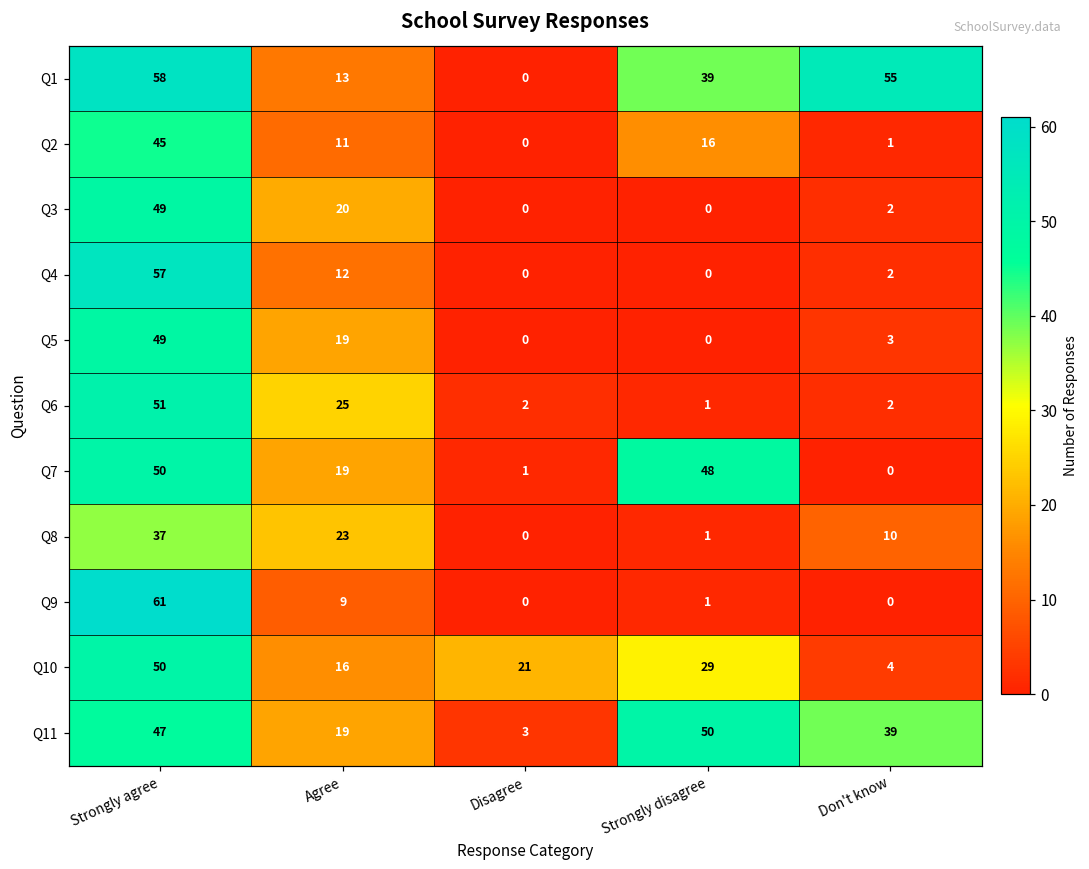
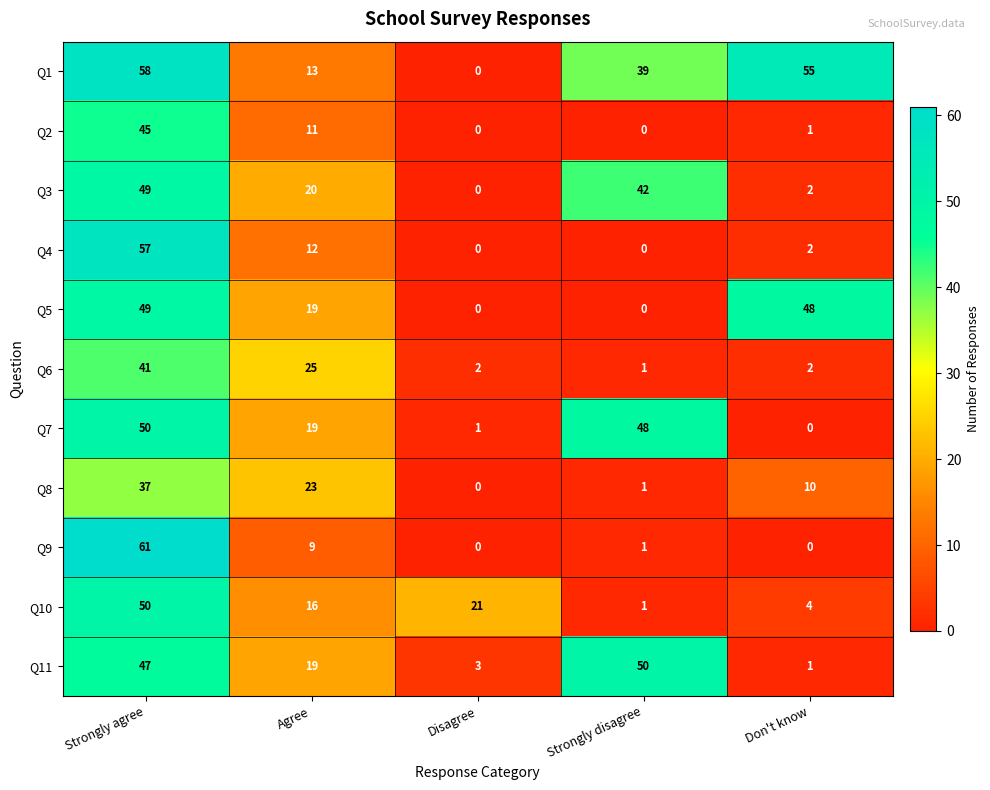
Q2, Strongly disagree: 16 -> 0
Q3, Strongly disagree: 0 -> 42
Q5, Don't know: 3 -> 48
Q6, Strongly agree: 51 -> 41
Q10, Strongly disagree: 29 -> 1
Q11, Don't know: 39 -> 1
